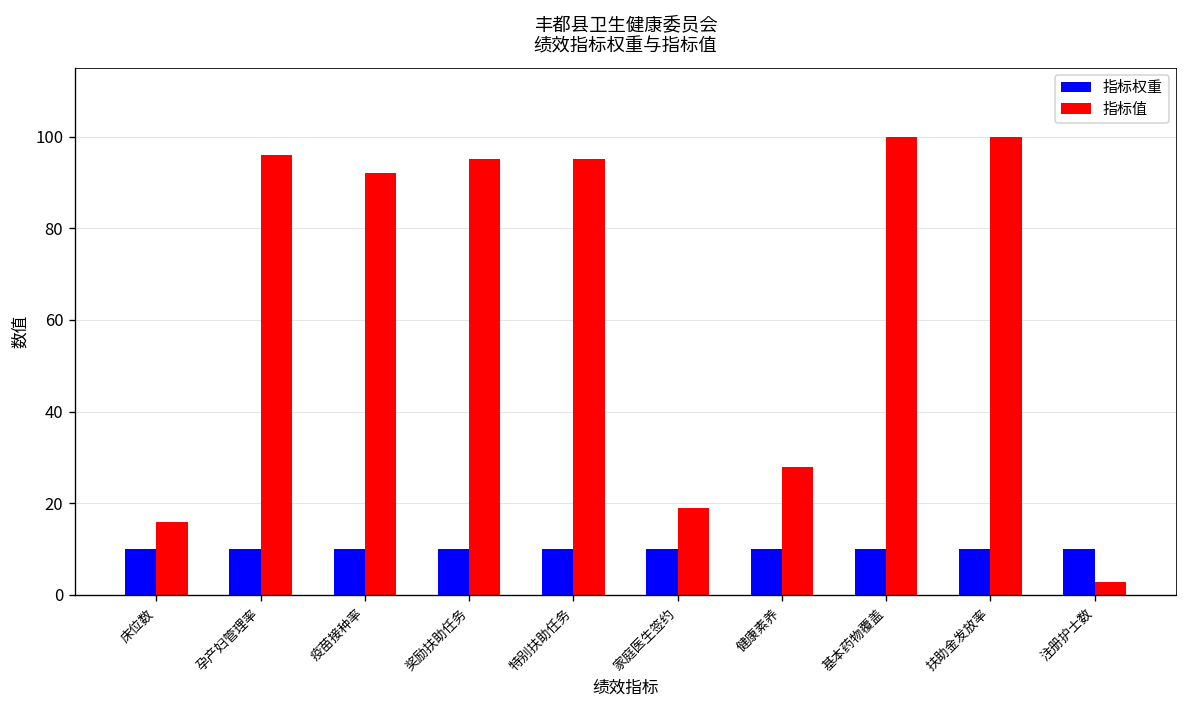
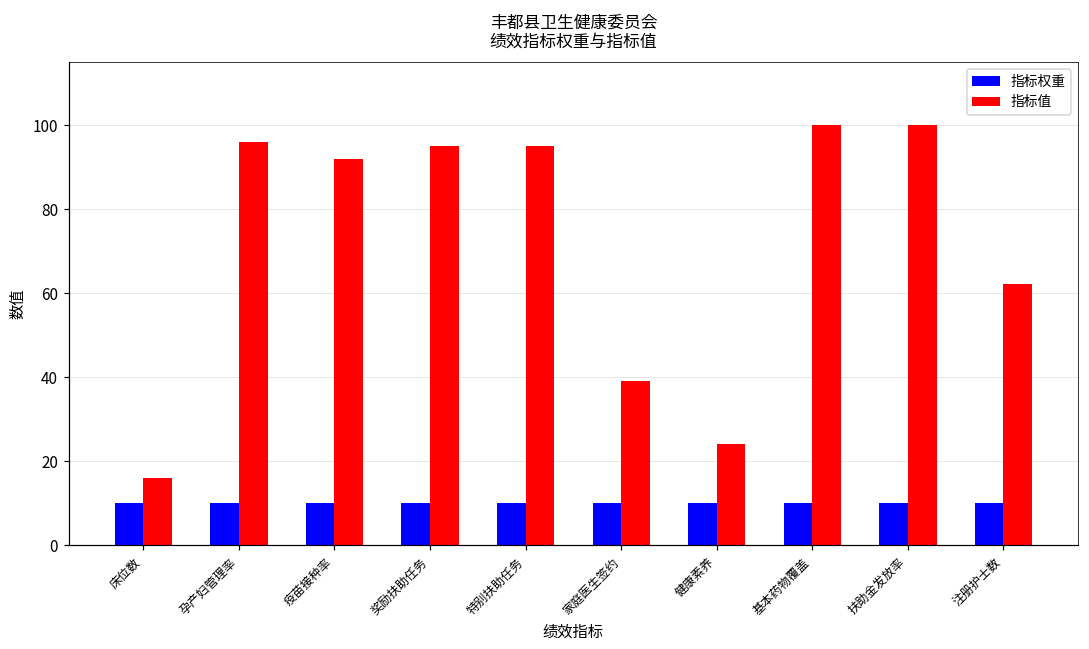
指标值, 家庭医生签约: 19 -> 39
指标值, 健康素养: 28 -> 24
指标值, 注册护士数: 3 -> 62
